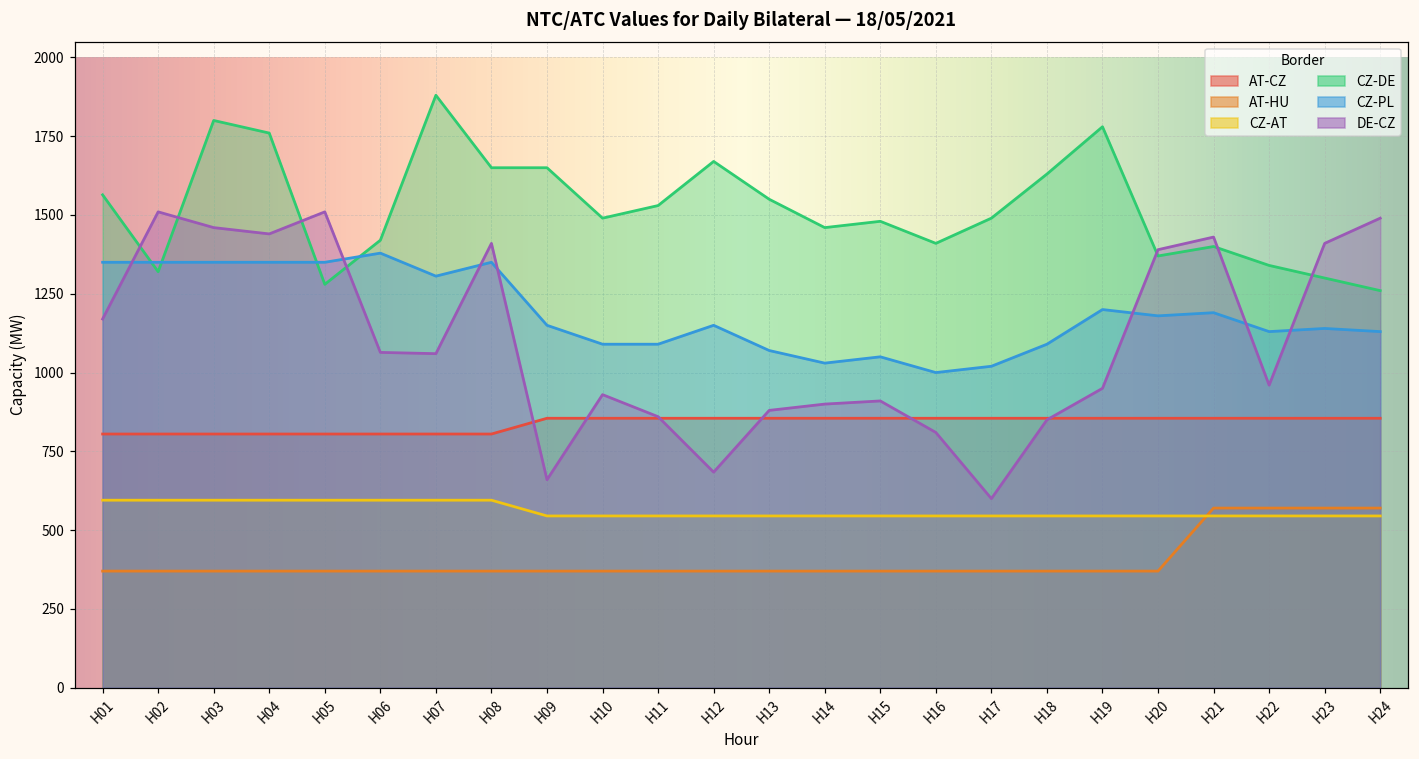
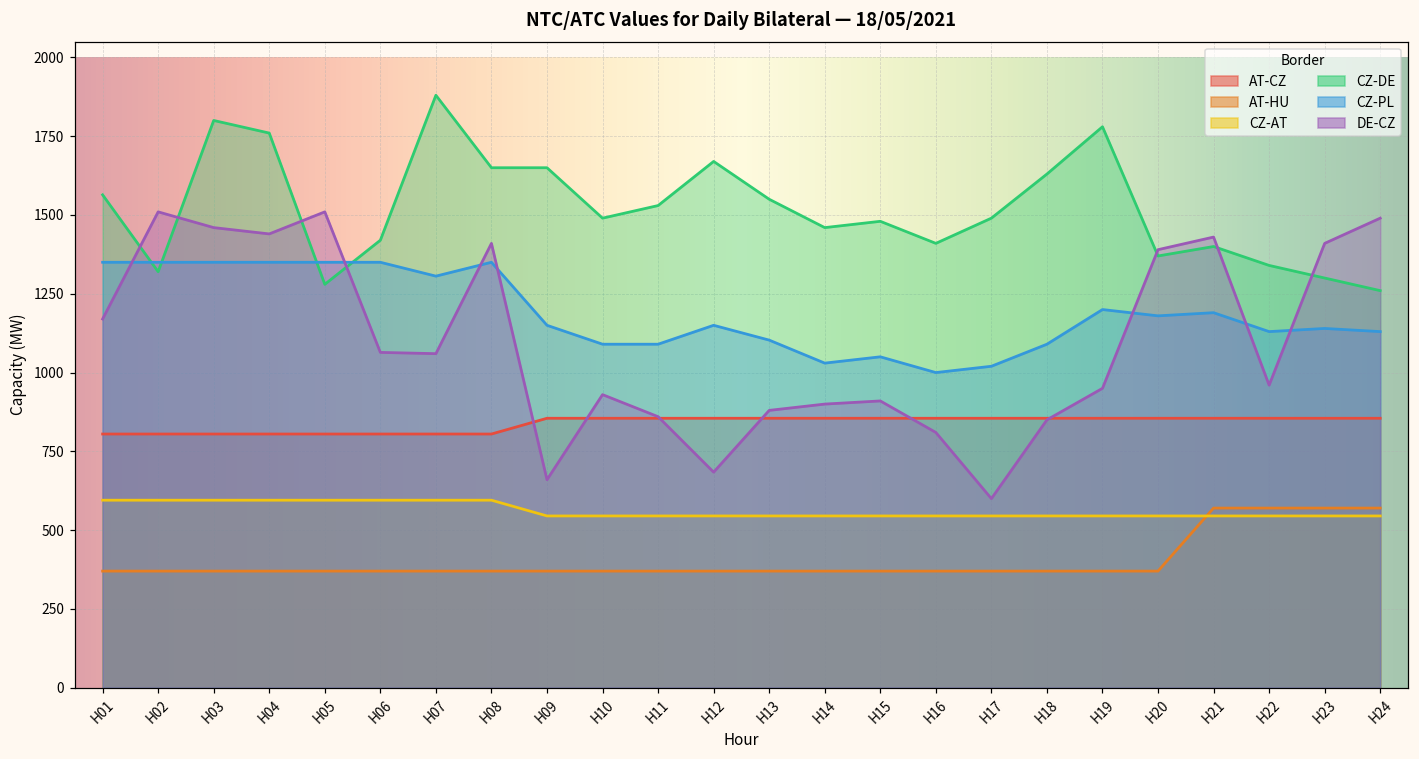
CZ-PL, H06: 1380 -> 1350
CZ-PL, H13: 1070 -> 1100
